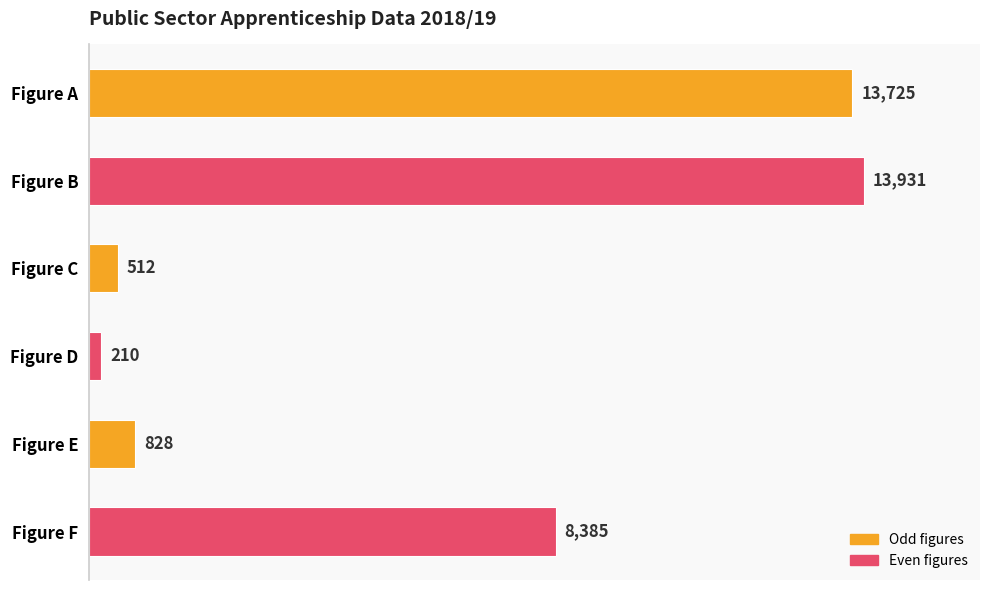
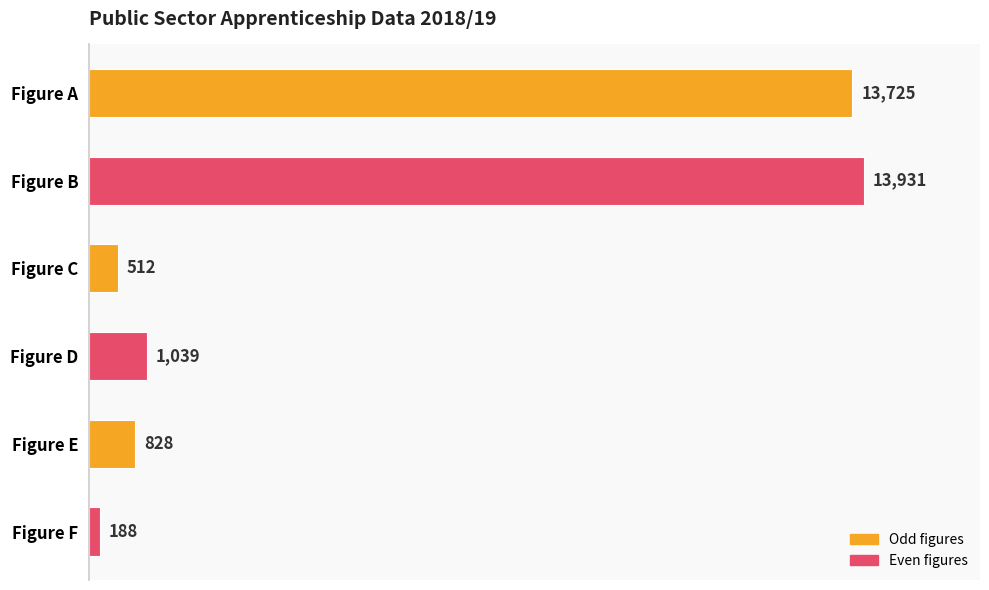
Figure D: 210 -> 1,039
Figure F: 8,385 -> 188
